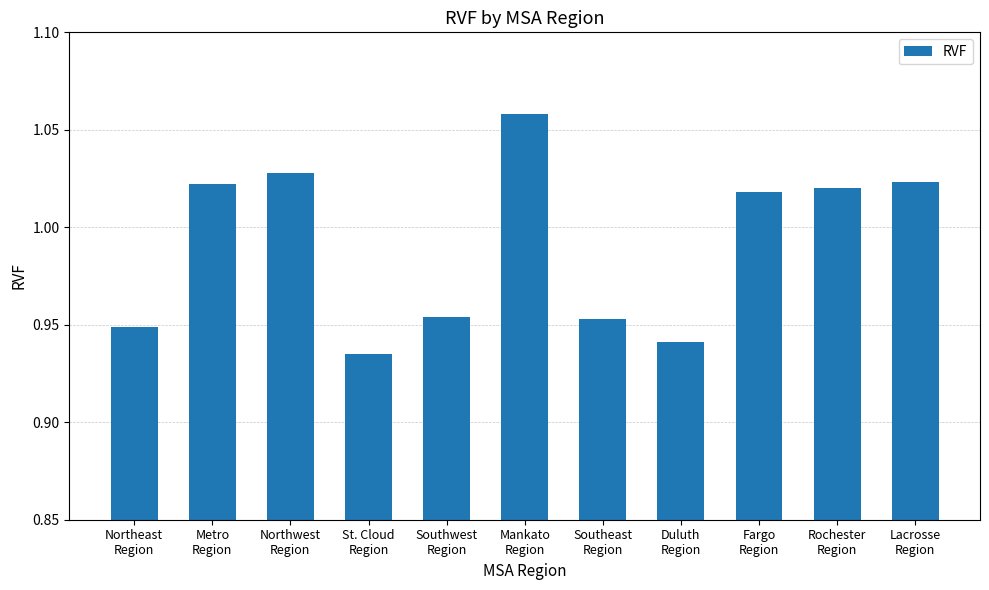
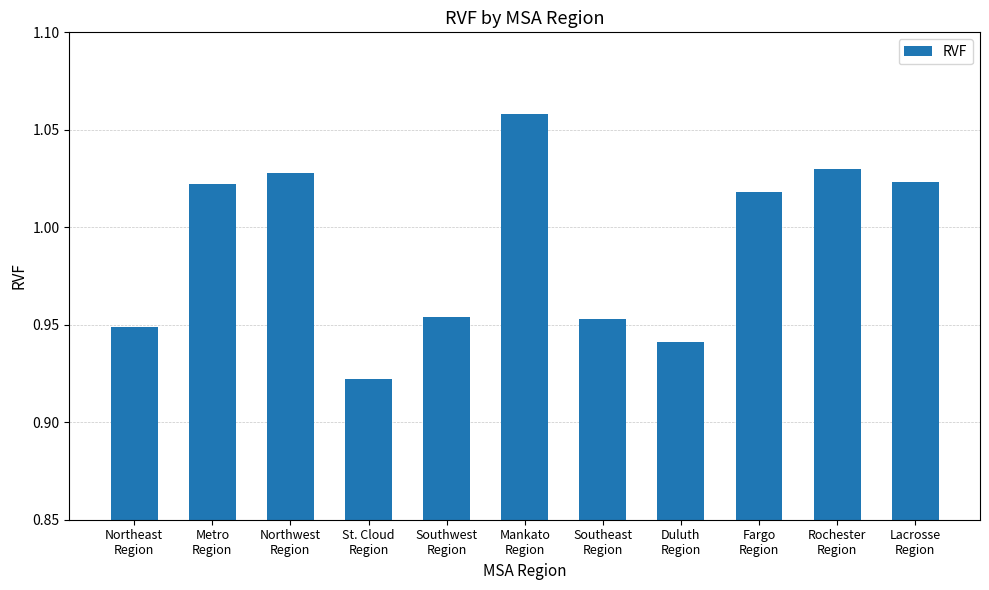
St. Cloud Region: 0.935 -> 0.922
Rochester Region: 1.02 -> 1.03
